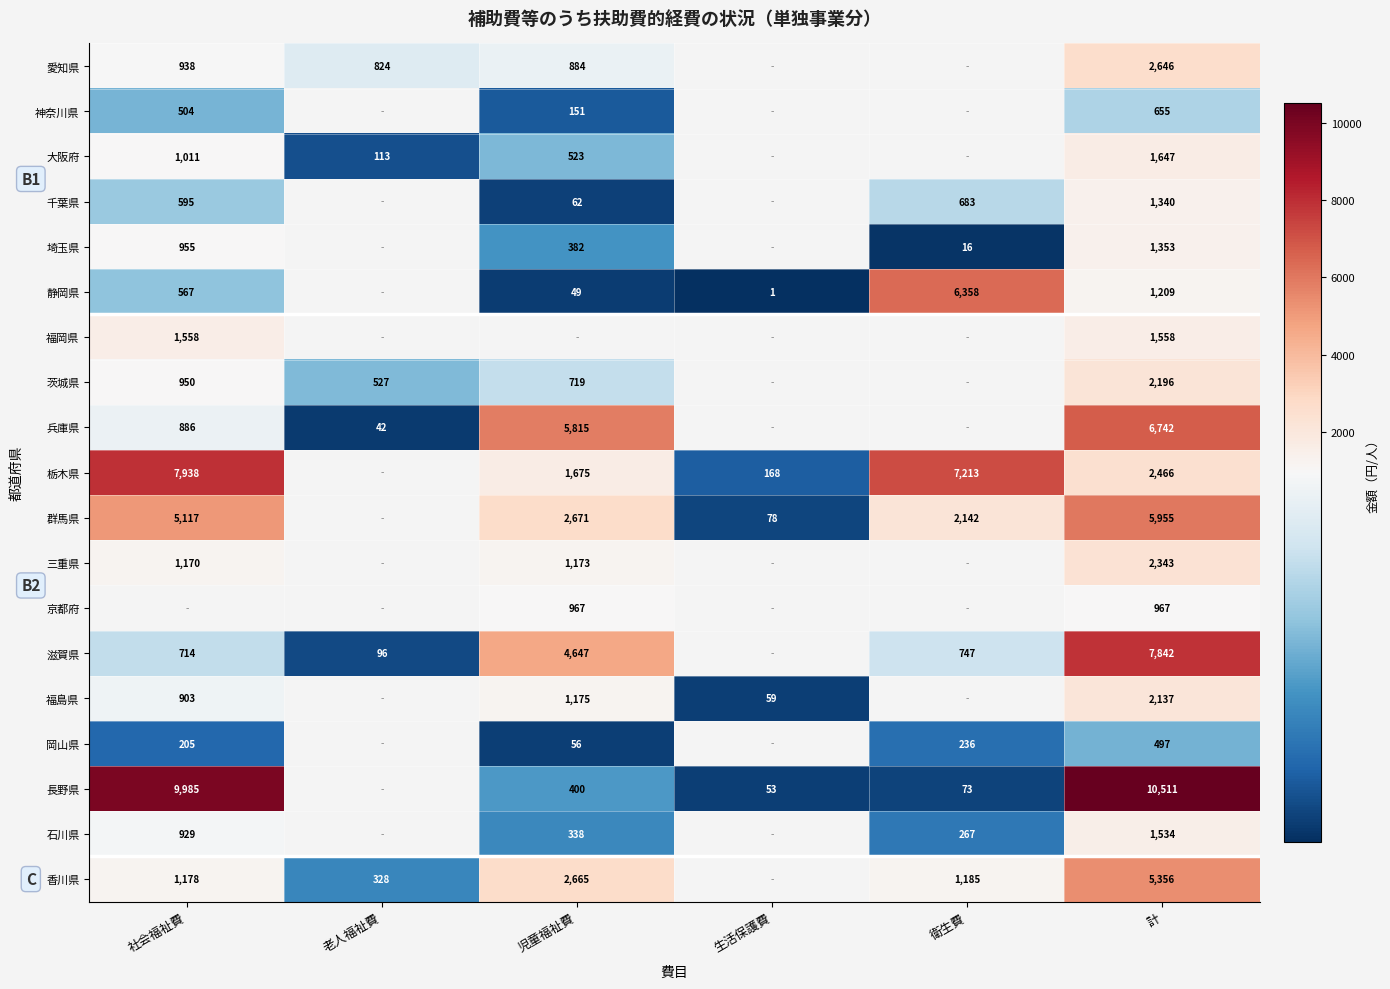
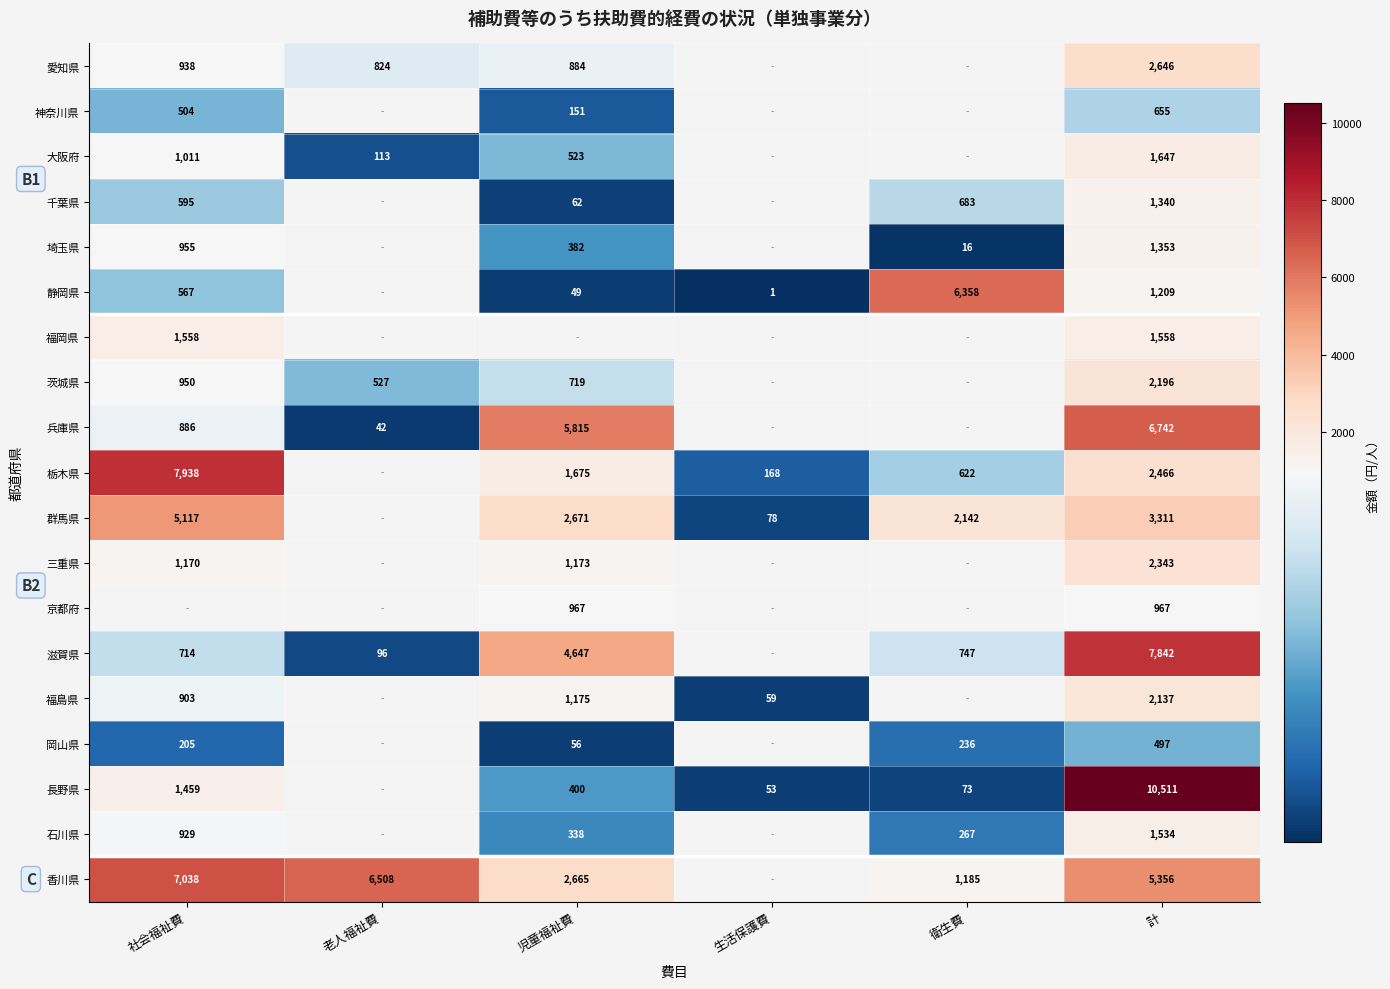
栃木県, 衛生費: 7,213 -> 622
群馬県, 計: 5,955 -> 3,311
長野県, 社会福祉費: 9,985 -> 1,459
香川県, 社会福祉費: 1,178 -> 7,038
香川県, 老人福祉費: 328 -> 6,508
